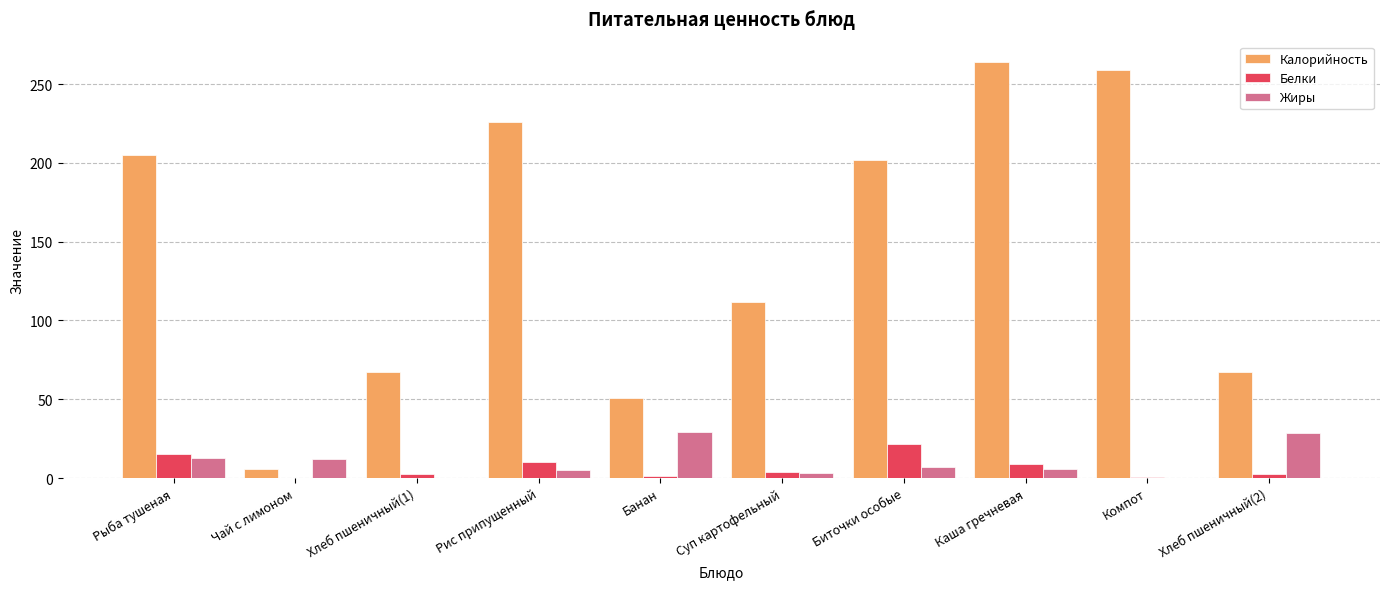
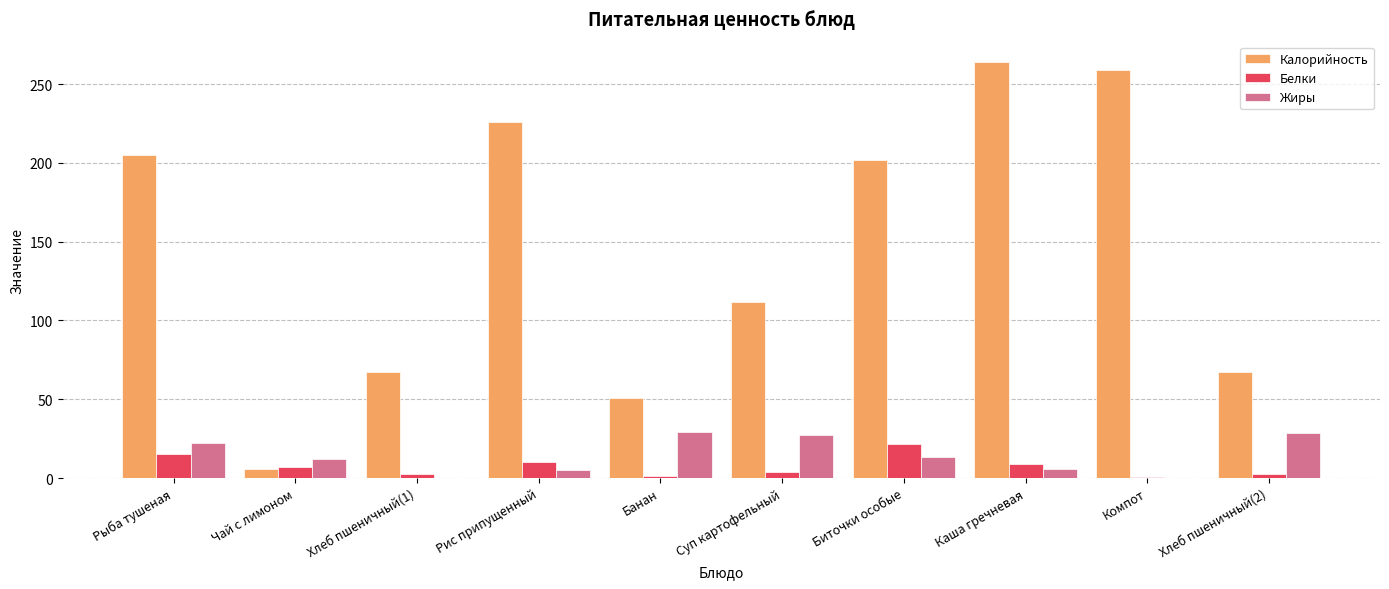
Жиры, Рыба тушеная: 13 -> 22
Белки, Чай с лимоном: 0 -> 7
Жиры, Суп картофельный: 3 -> 27
Жиры, Биточки особые: 7 -> 13
